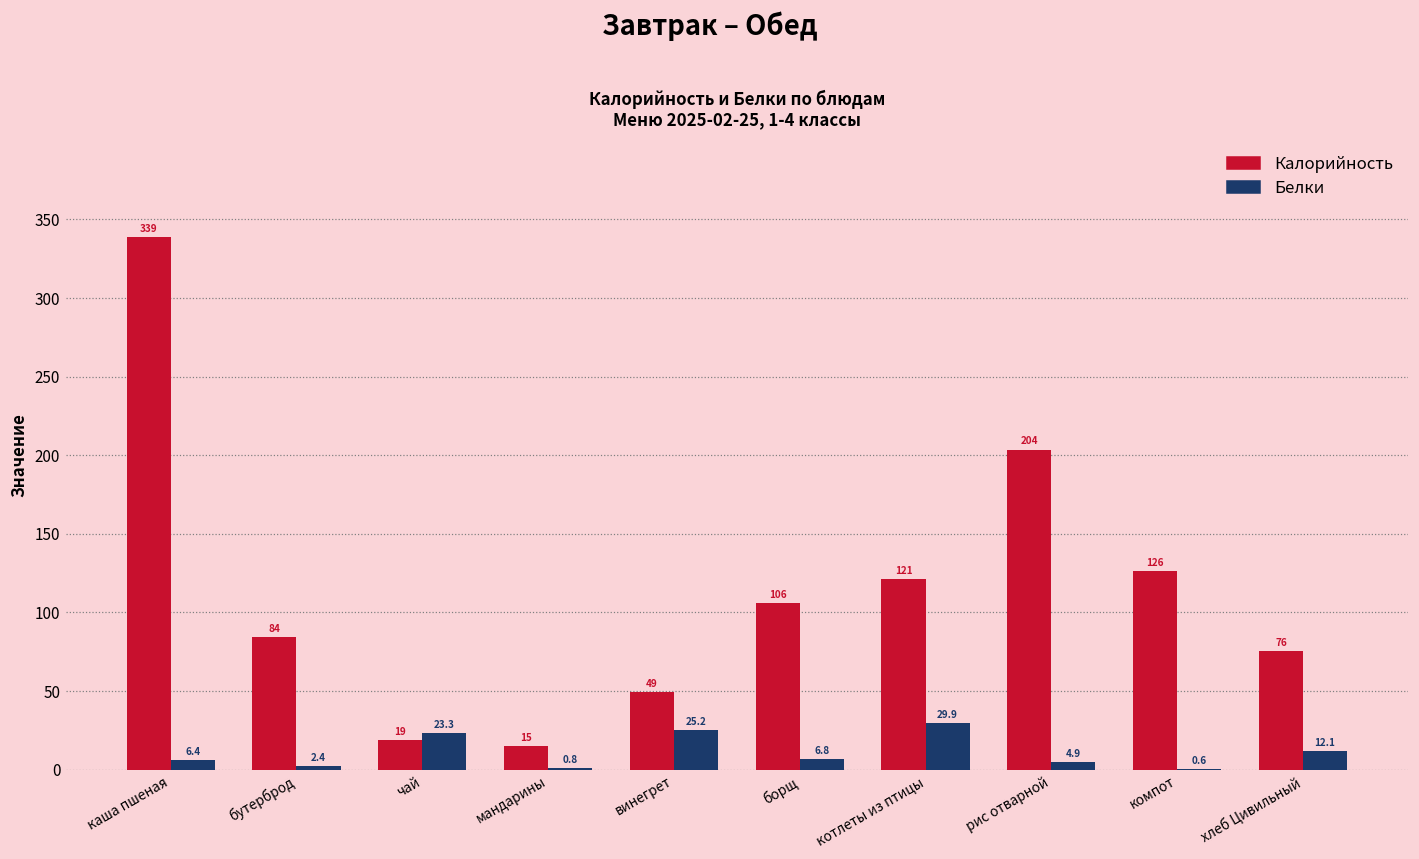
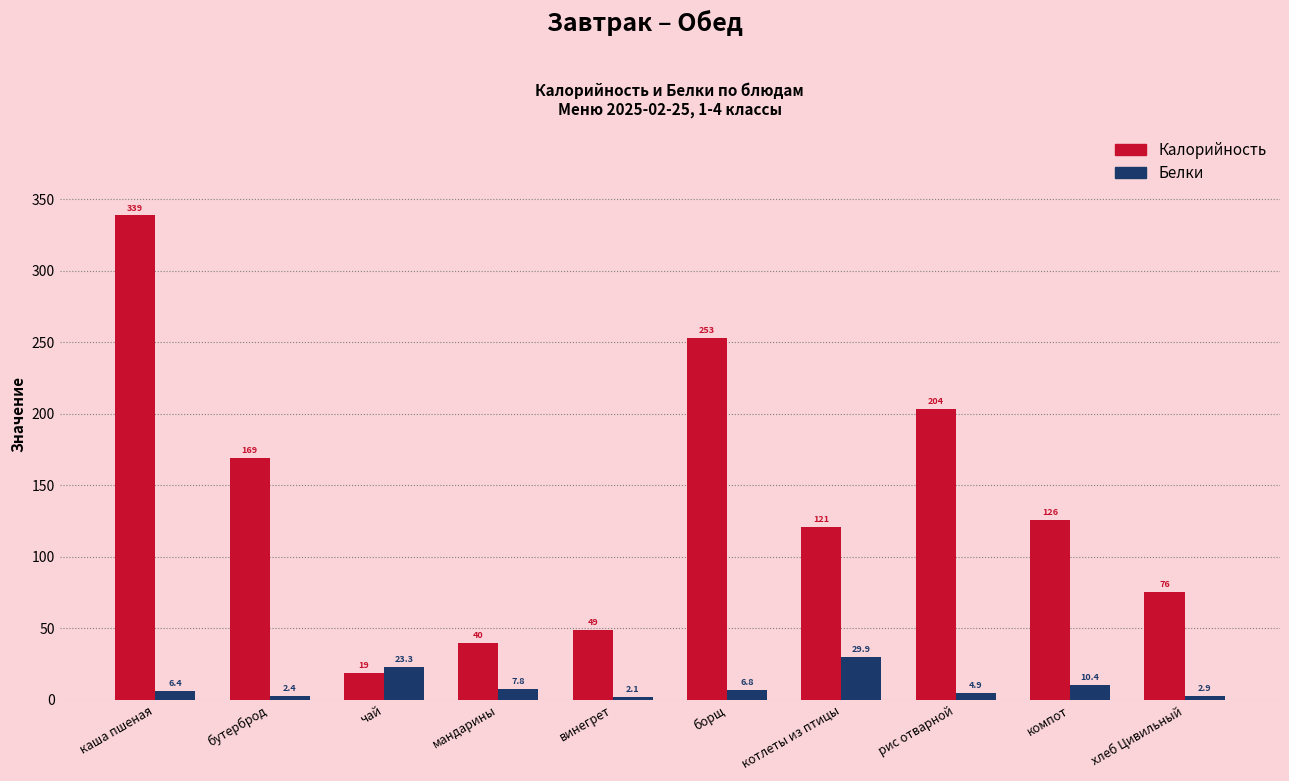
Калорийность, бутерброд: 84 -> 169
Калорийность, мандарины: 15 -> 40
Белки, мандарины: 0.8 -> 7.8
Белки, винегрет: 25.2 -> 2.1
Калорийность, борщ: 106 -> 253
Белки, компот: 0.6 -> 10.4
Белки, хлеб Цивильный: 12.1 -> 2.9
